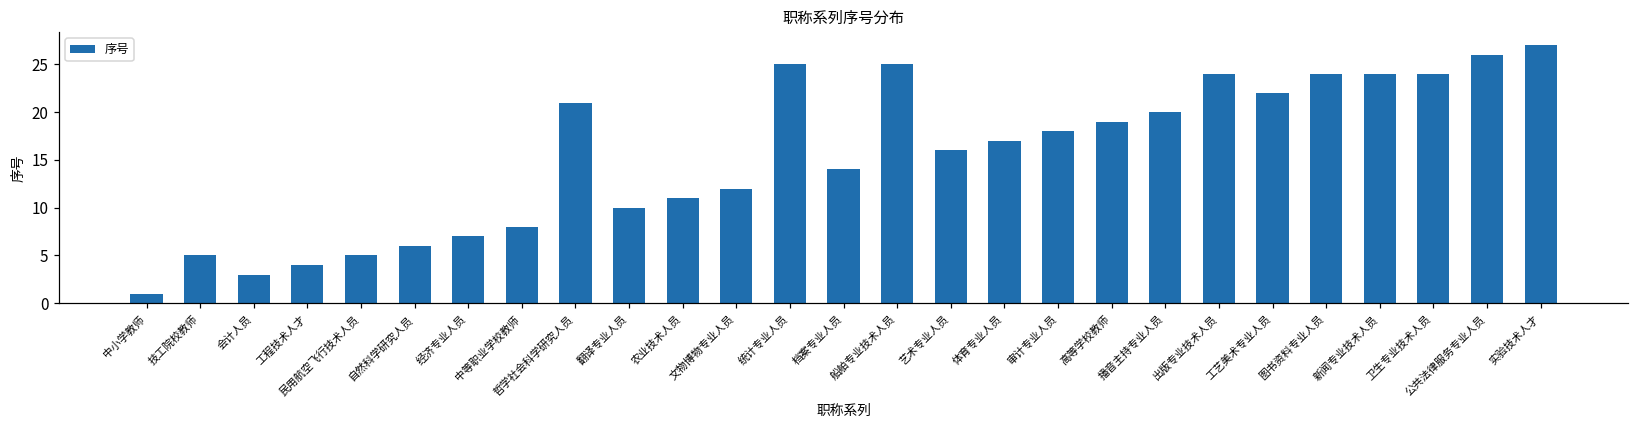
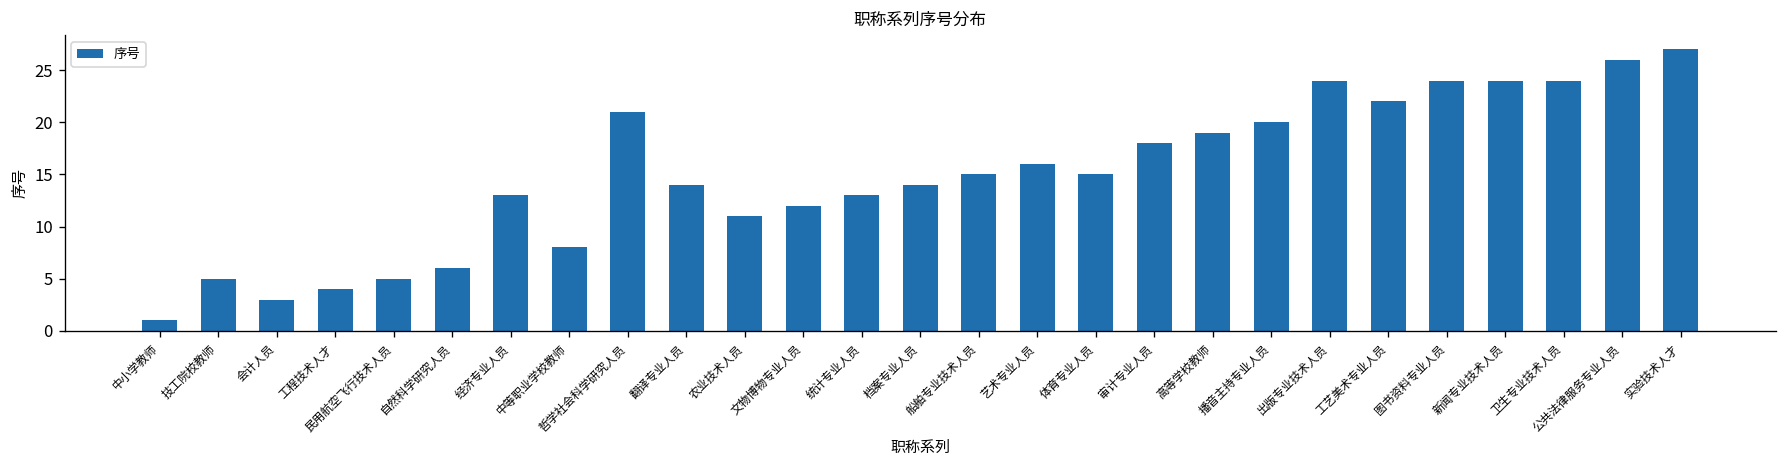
经济专业人员: 7 -> 13
翻译专业人员: 10 -> 14
统计专业人员: 25 -> 13
船舶专业技术人员: 25 -> 15
体育专业人员: 17 -> 15
